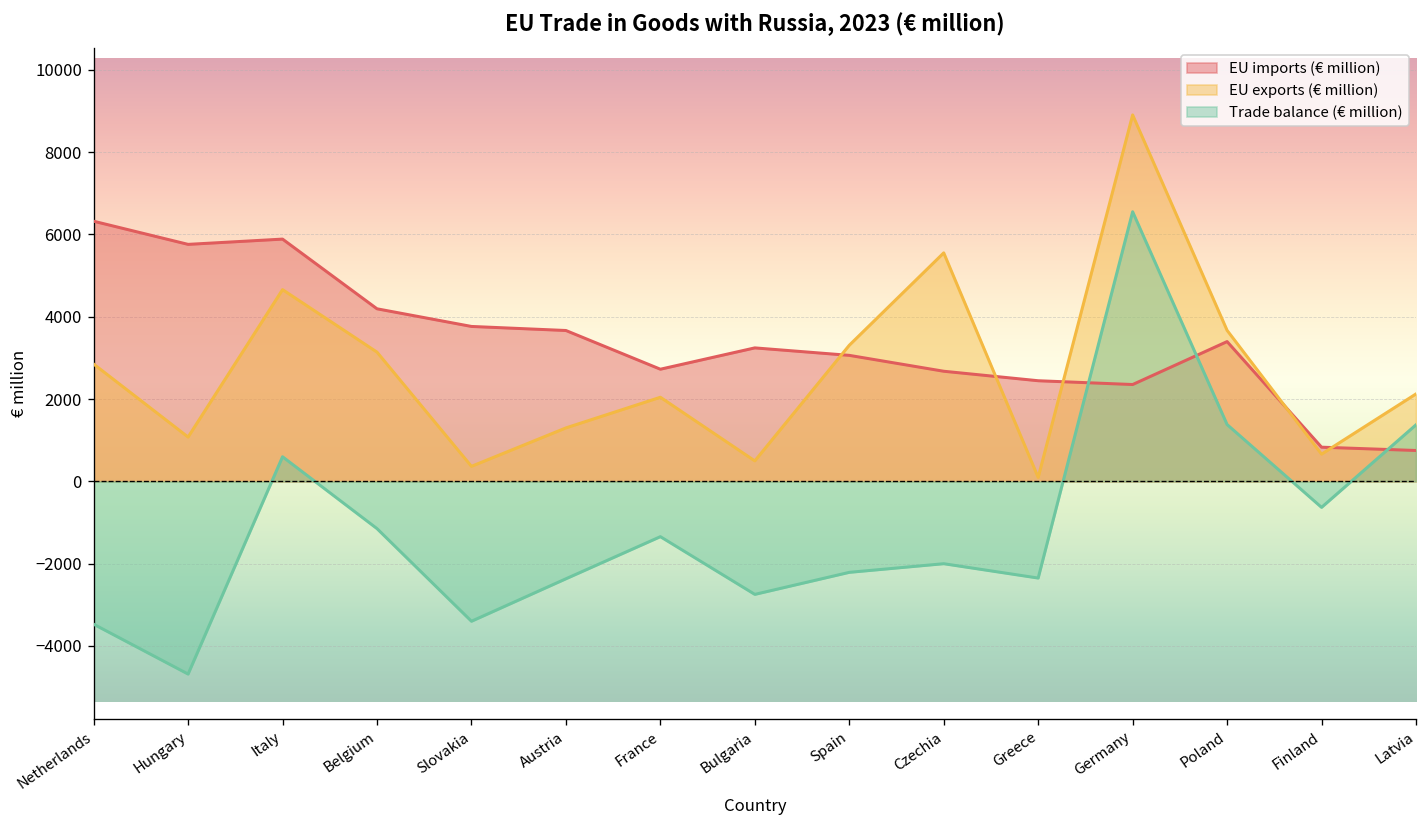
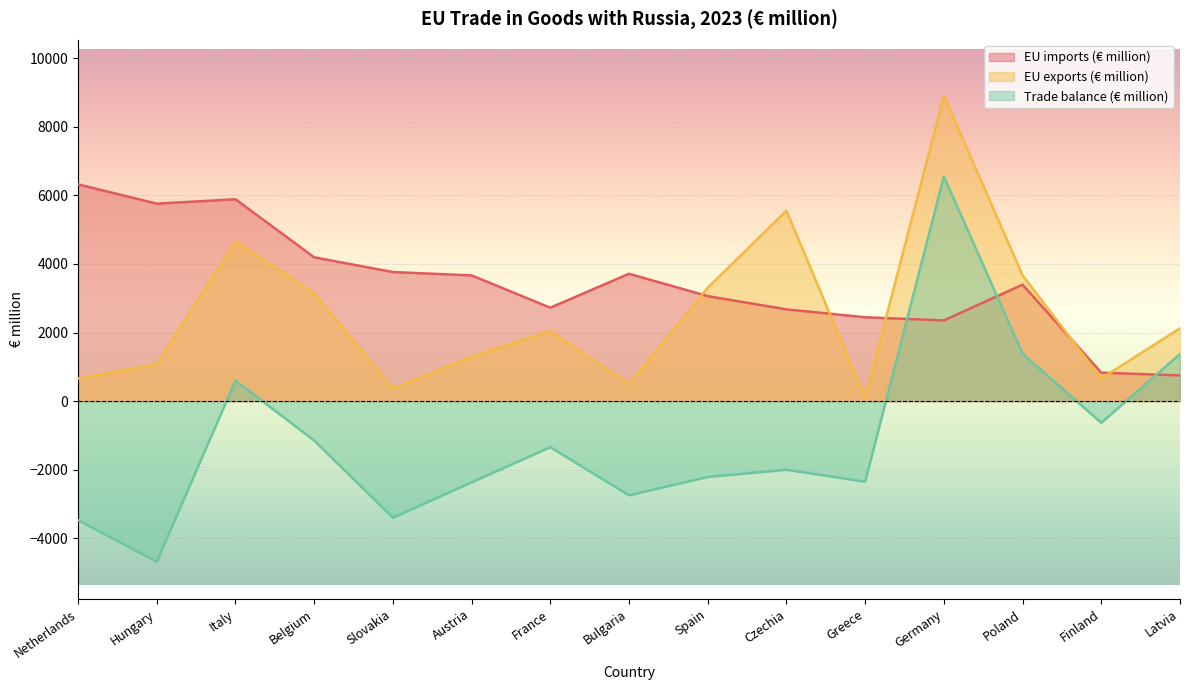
EU exports (€ million), Netherlands: 2900 -> 700
EU imports (€ million), Bulgaria: 3200 -> 3700
